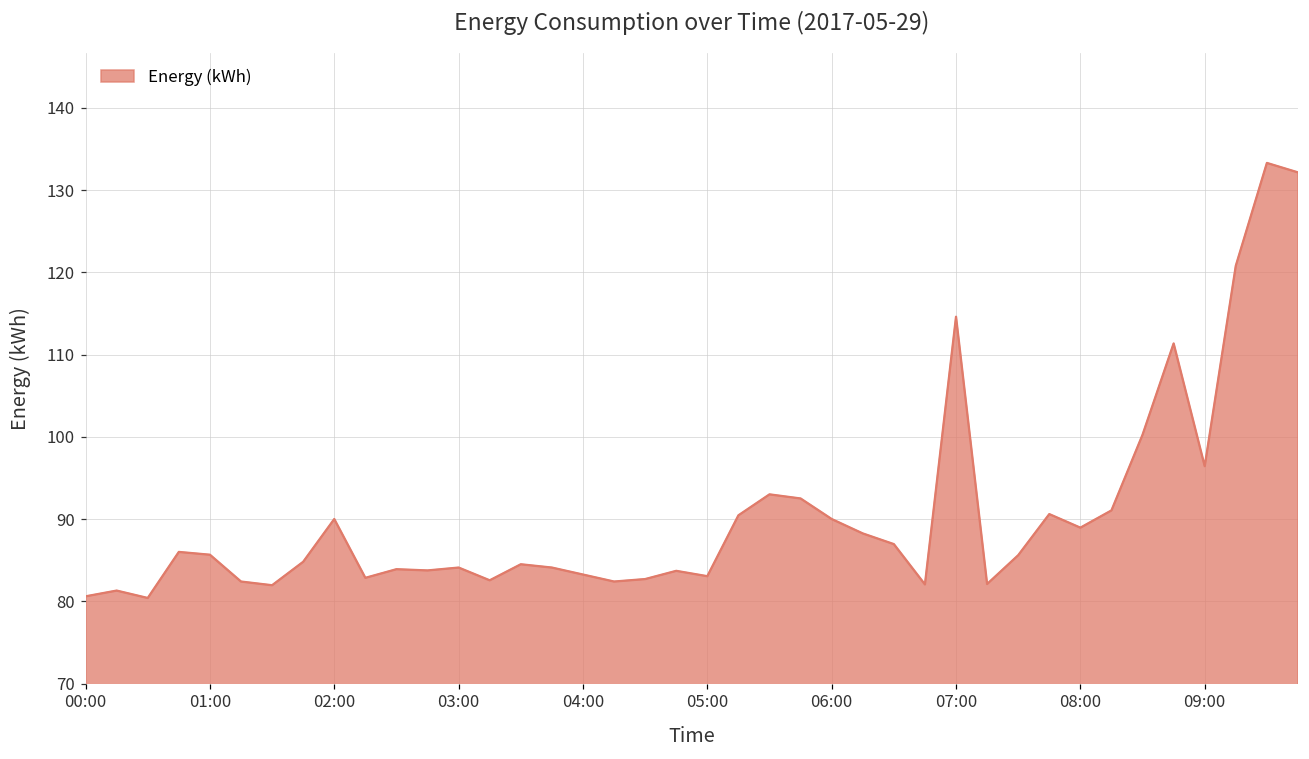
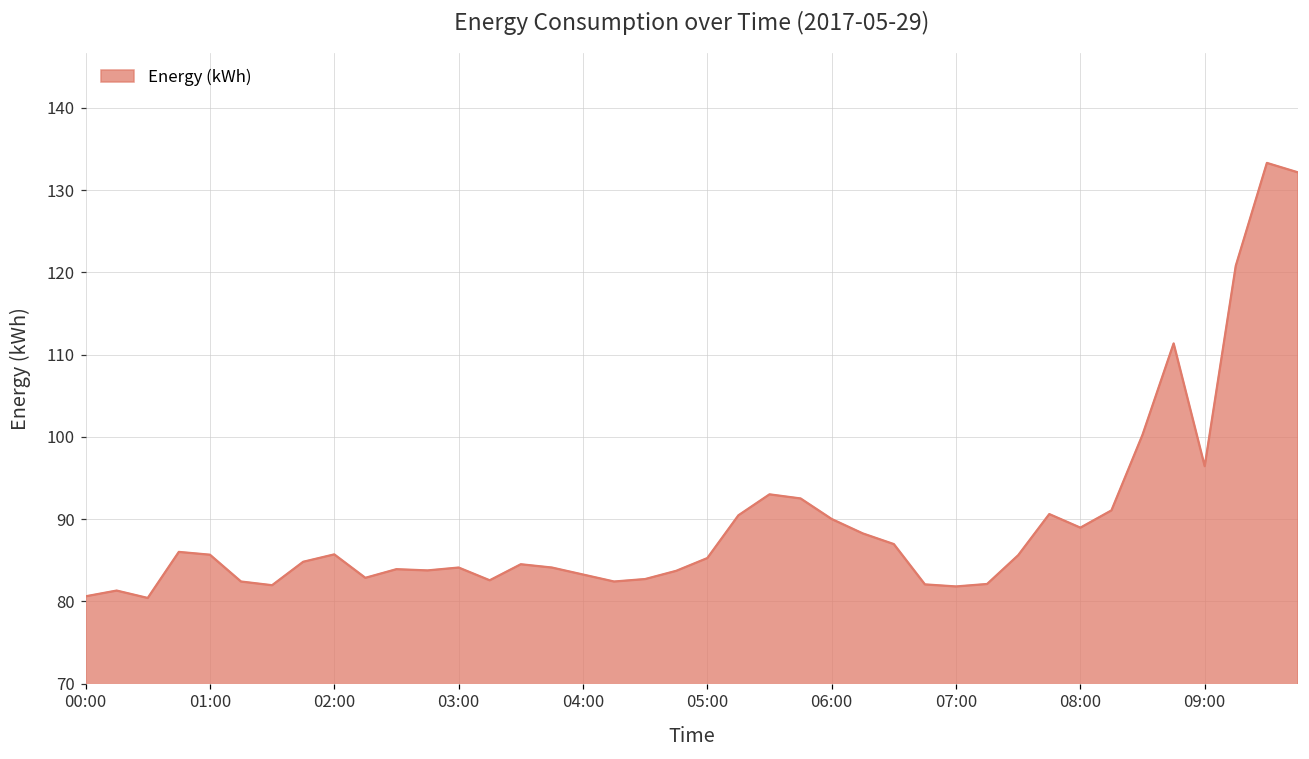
02:00: 90 -> 86
05:00: 83 -> 85
07:00: 115 -> 82
